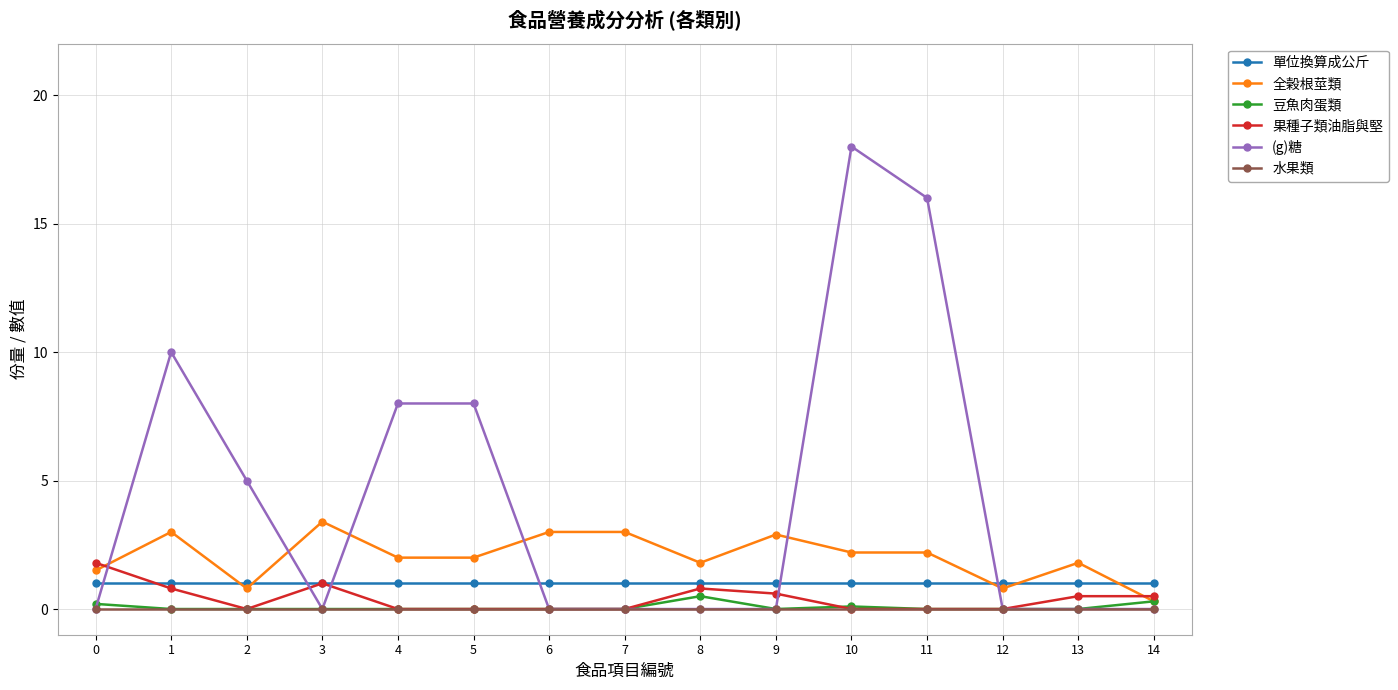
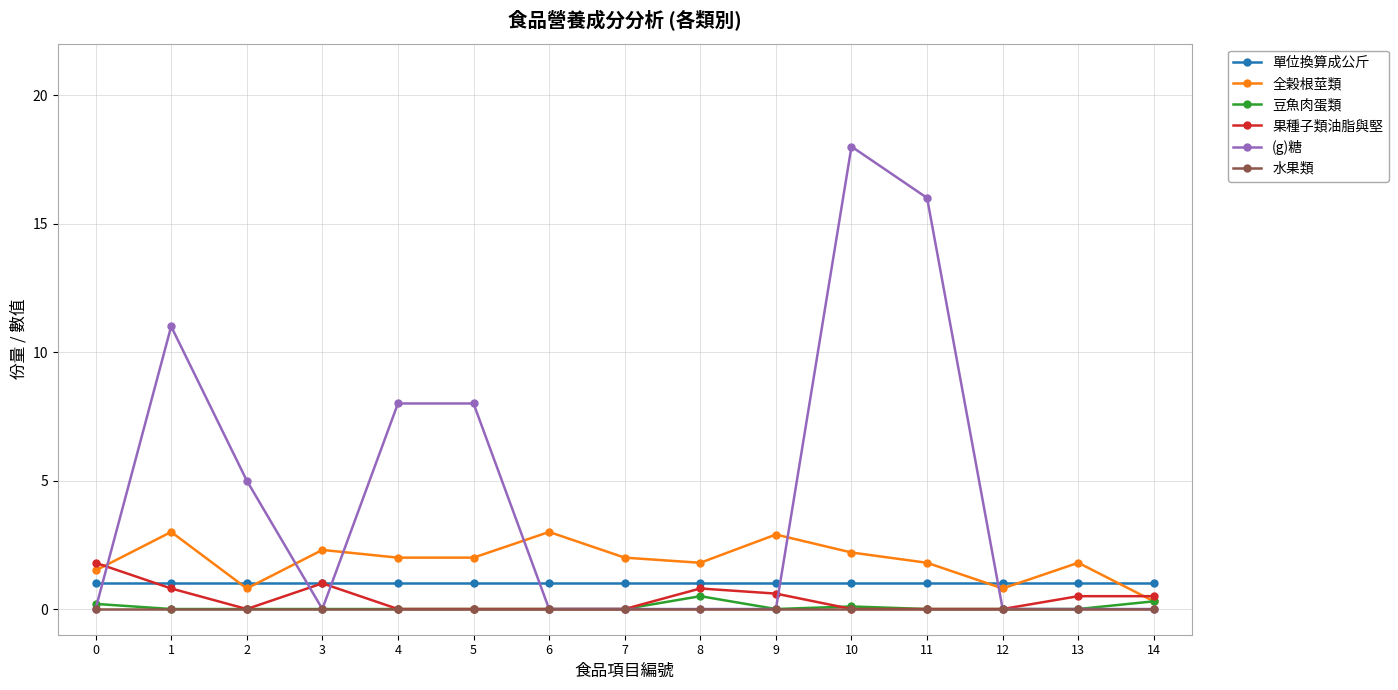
(g)糖, 1: 10 -> 11
全榖根莖類, 3: 3.4 -> 2.3
全榖根莖類, 7: 3 -> 2
全榖根莖類, 11: 2.2 -> 1.8
